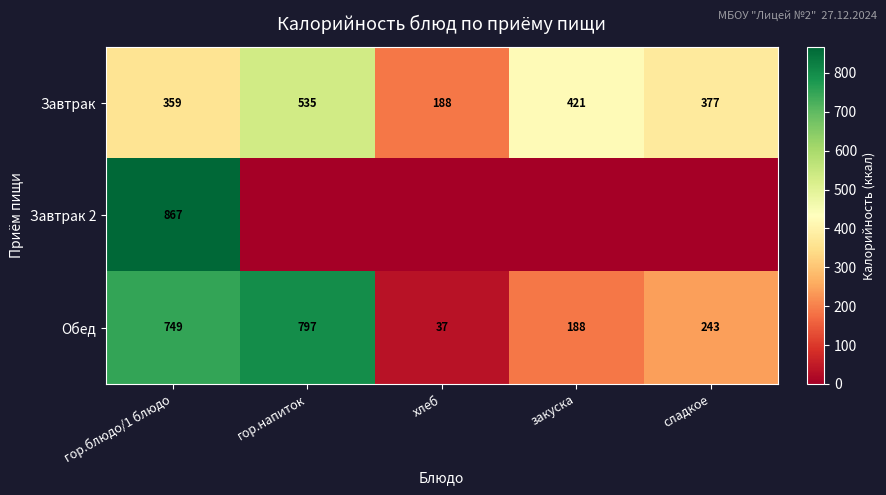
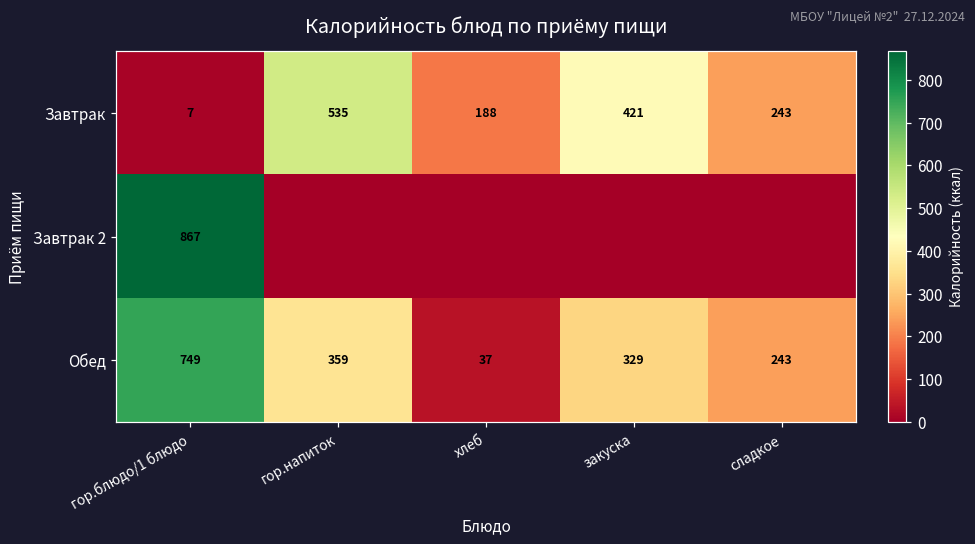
Завтрак, гор.блюдо/1 блюдо: 359 -> 7
Завтрак, сладкое: 377 -> 243
Обед, гор.напиток: 797 -> 359
Обед, закуска: 188 -> 329
